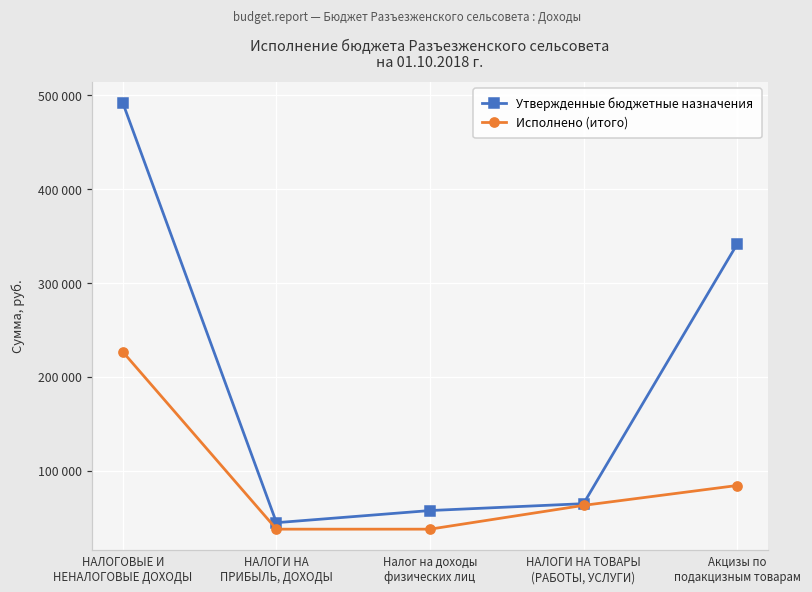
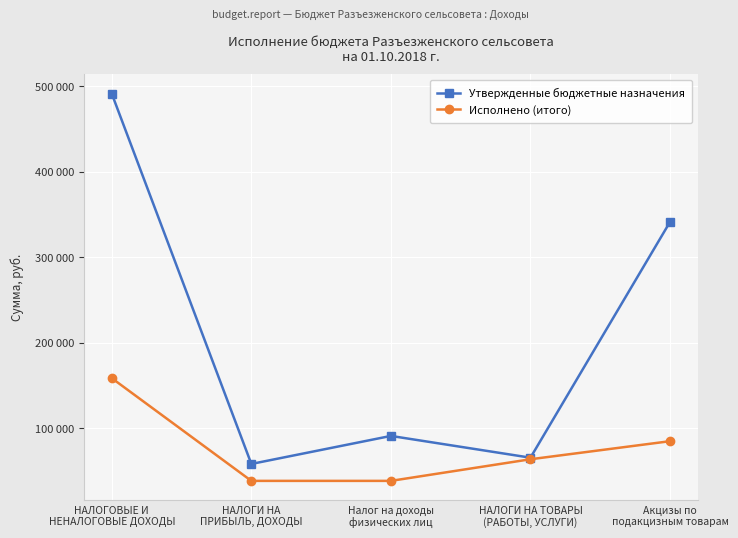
Исполнено (итого), НАЛОГОВЫЕ И НЕНАЛОГОВЫЕ ДОХОДЫ: 230000 -> 160000
Утвержденные бюджетные назначения, НАЛОГИ НА ПРИБЫЛЬ, ДОХОДЫ: 50000 -> 60000
Утвержденные бюджетные назначения, Налог на доходы физических лиц: 60000 -> 90000
